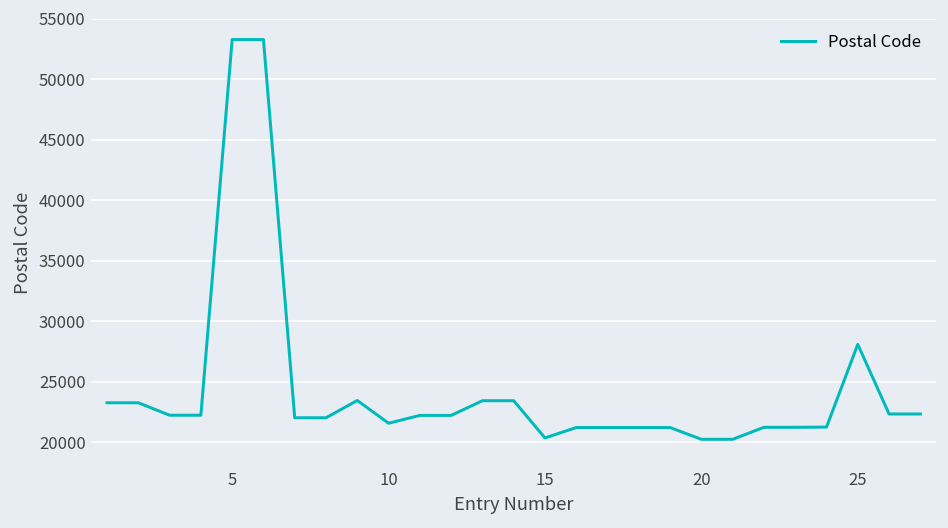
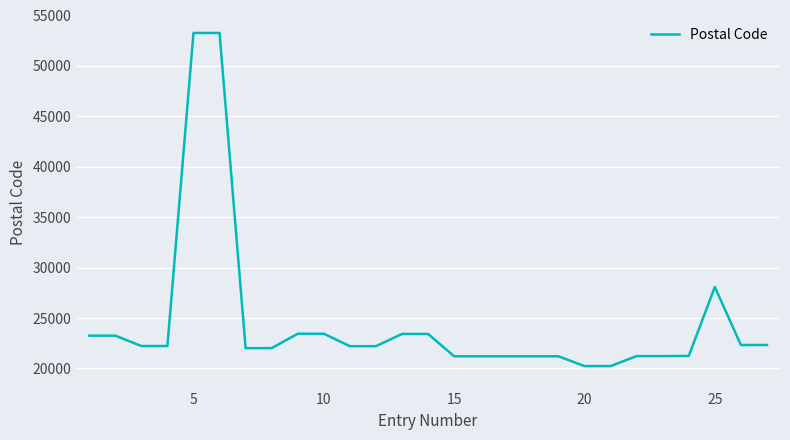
10: 21600 -> 23400
15: 20300 -> 21200
